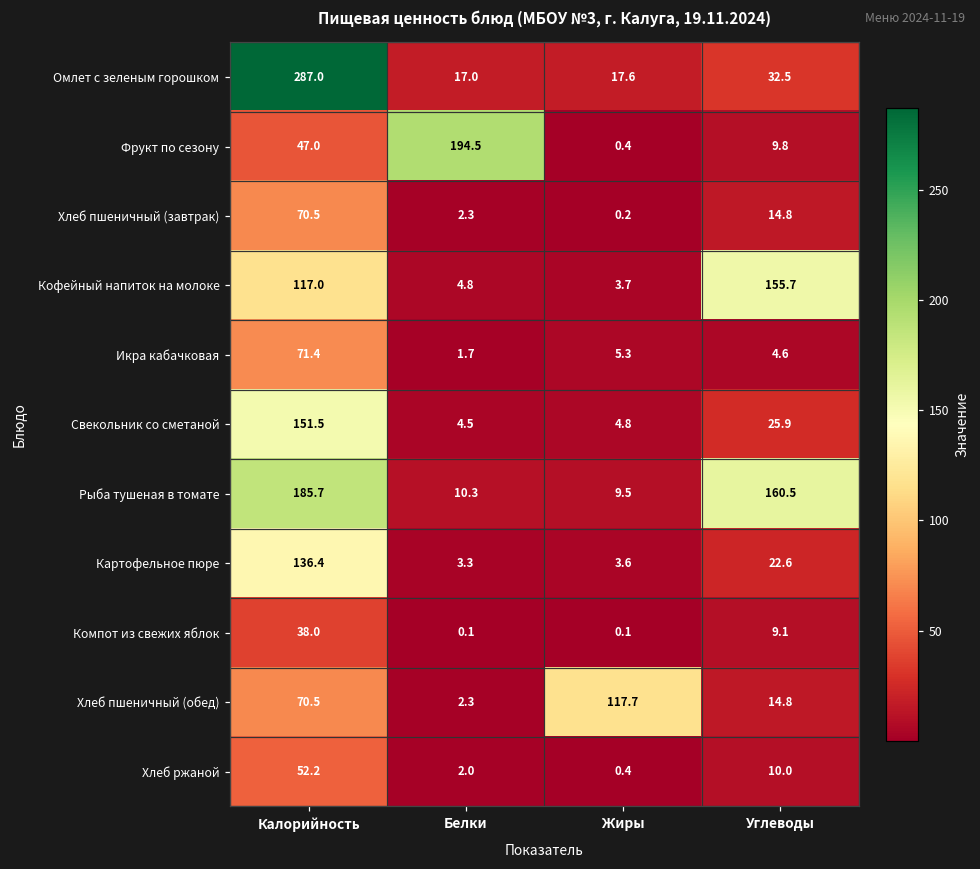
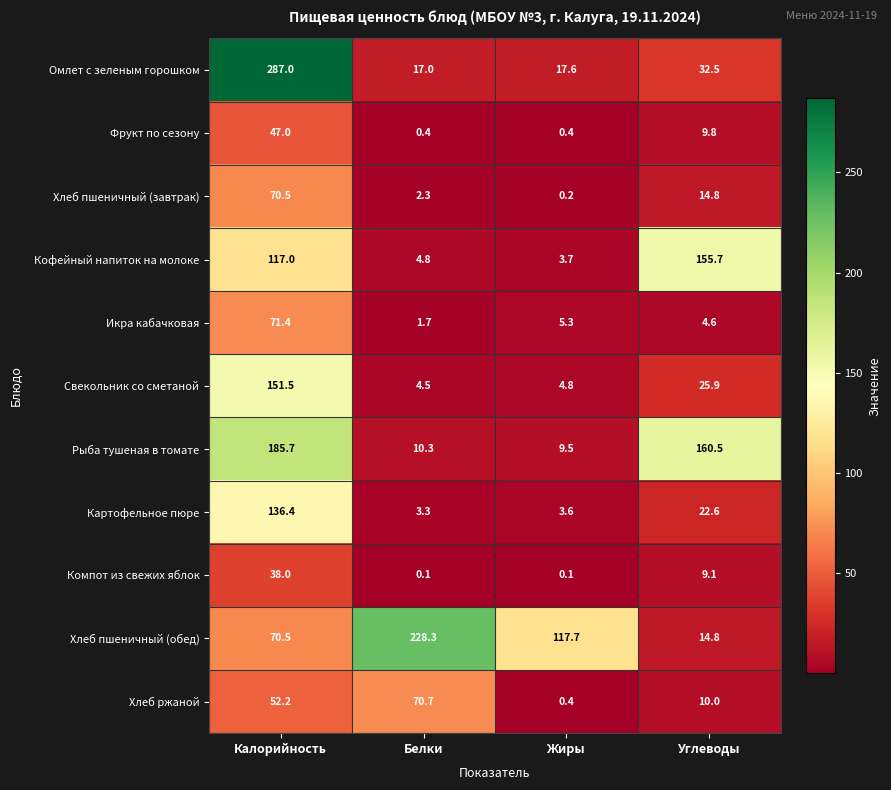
Фрукт по сезону, Белки: 194.5 -> 0.4
Хлеб пшеничный (обед), Белки: 2.3 -> 228.3
Хлеб ржаной, Белки: 2.0 -> 70.7
